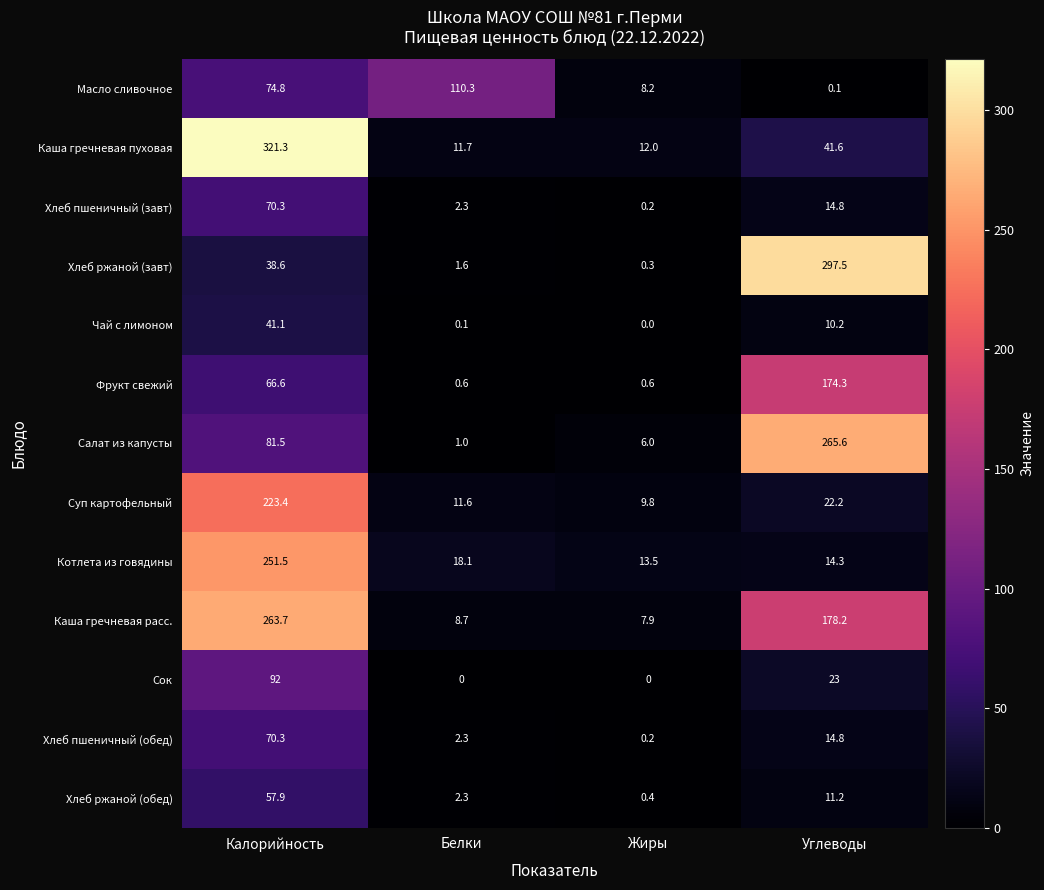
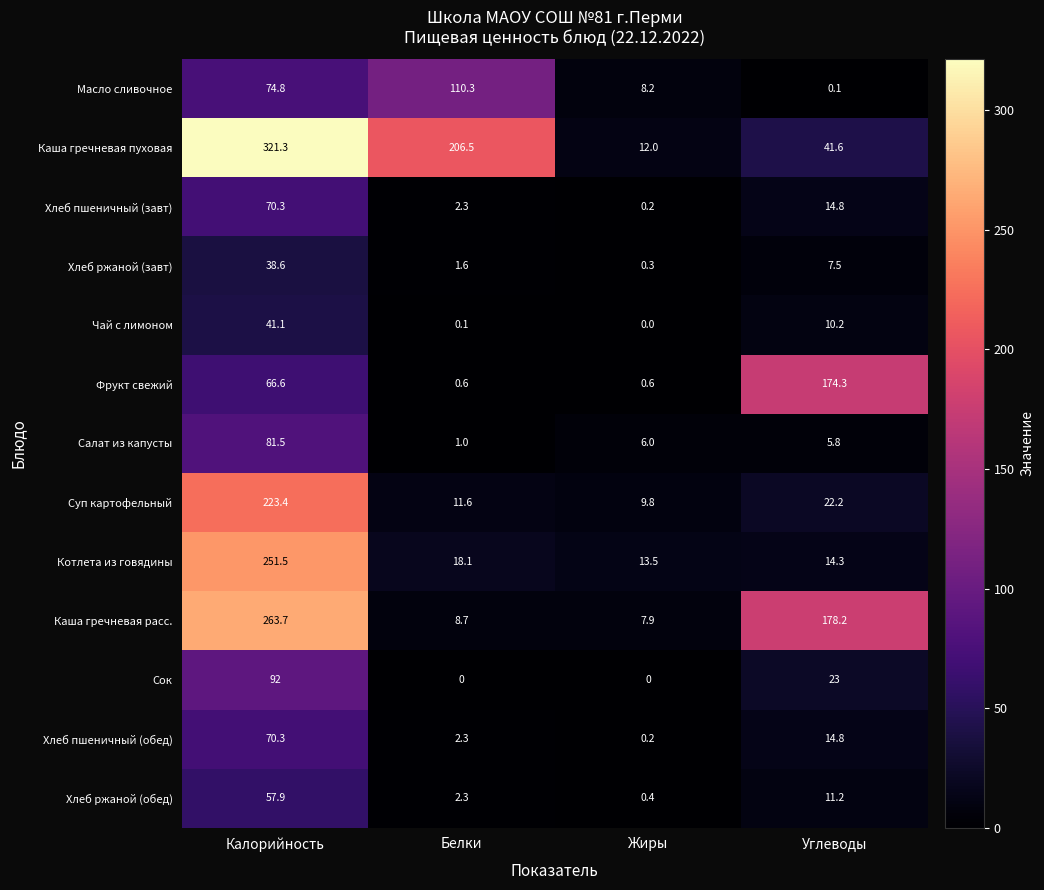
Каша гречневая пуховая, Белки: 11.7 -> 206.5
Хлеб ржаной (завт), Углеводы: 297.5 -> 7.5
Салат из капусты, Углеводы: 265.6 -> 5.8
